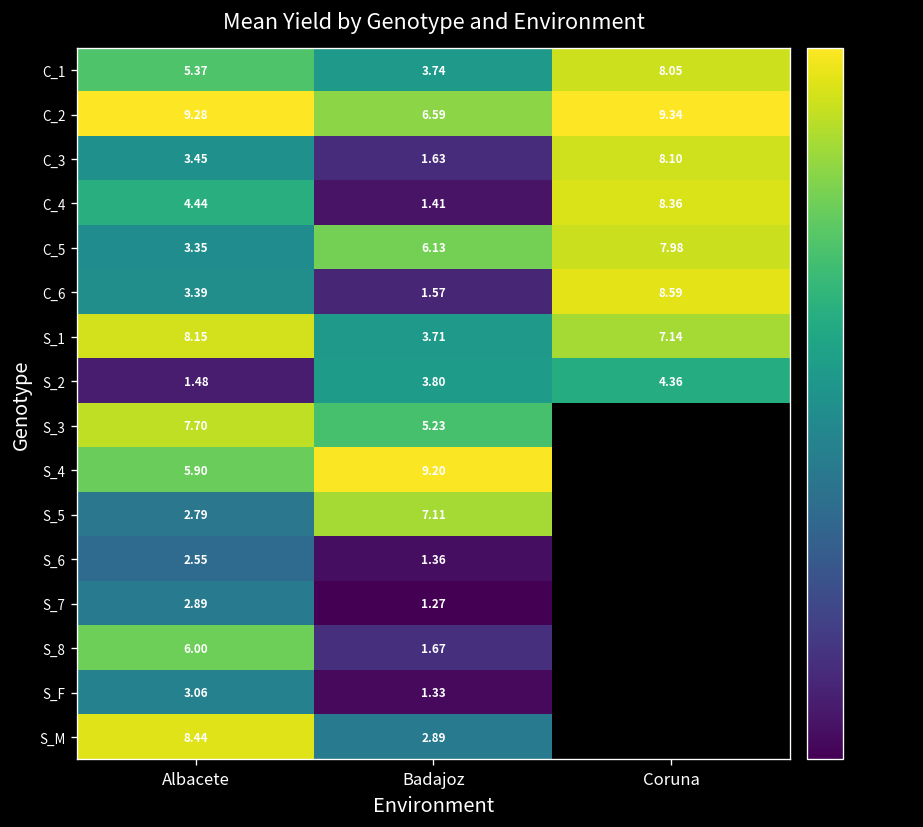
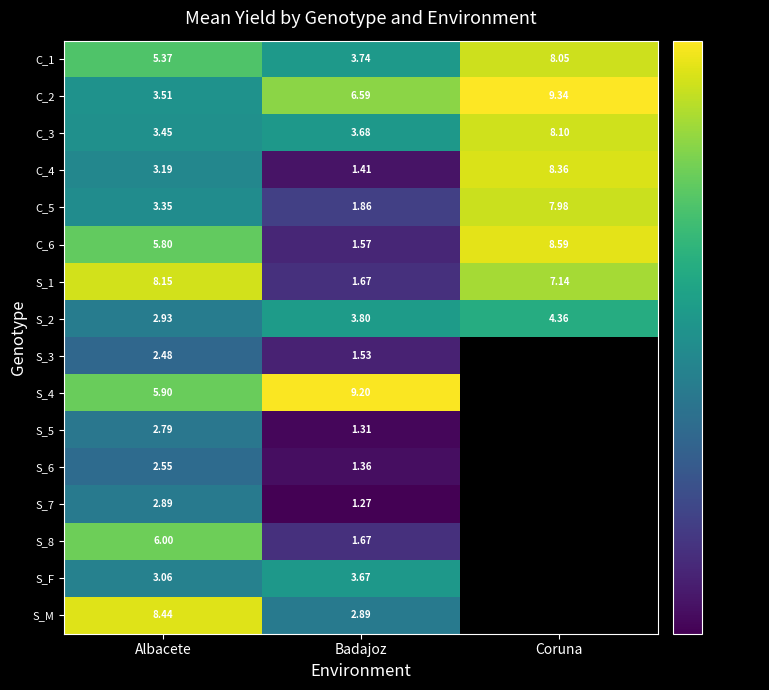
C_2, Albacete: 9.28 -> 3.51
C_3, Badajoz: 1.63 -> 3.68
C_4, Albacete: 4.44 -> 3.19
C_5, Badajoz: 6.13 -> 1.86
C_6, Albacete: 3.39 -> 5.80
S_1, Badajoz: 3.71 -> 1.67
S_2, Albacete: 1.48 -> 2.93
S_3, Albacete: 7.70 -> 2.48
S_3, Badajoz: 5.23 -> 1.53
S_5, Badajoz: 7.11 -> 1.31
S_F, Badajoz: 1.33 -> 3.67
